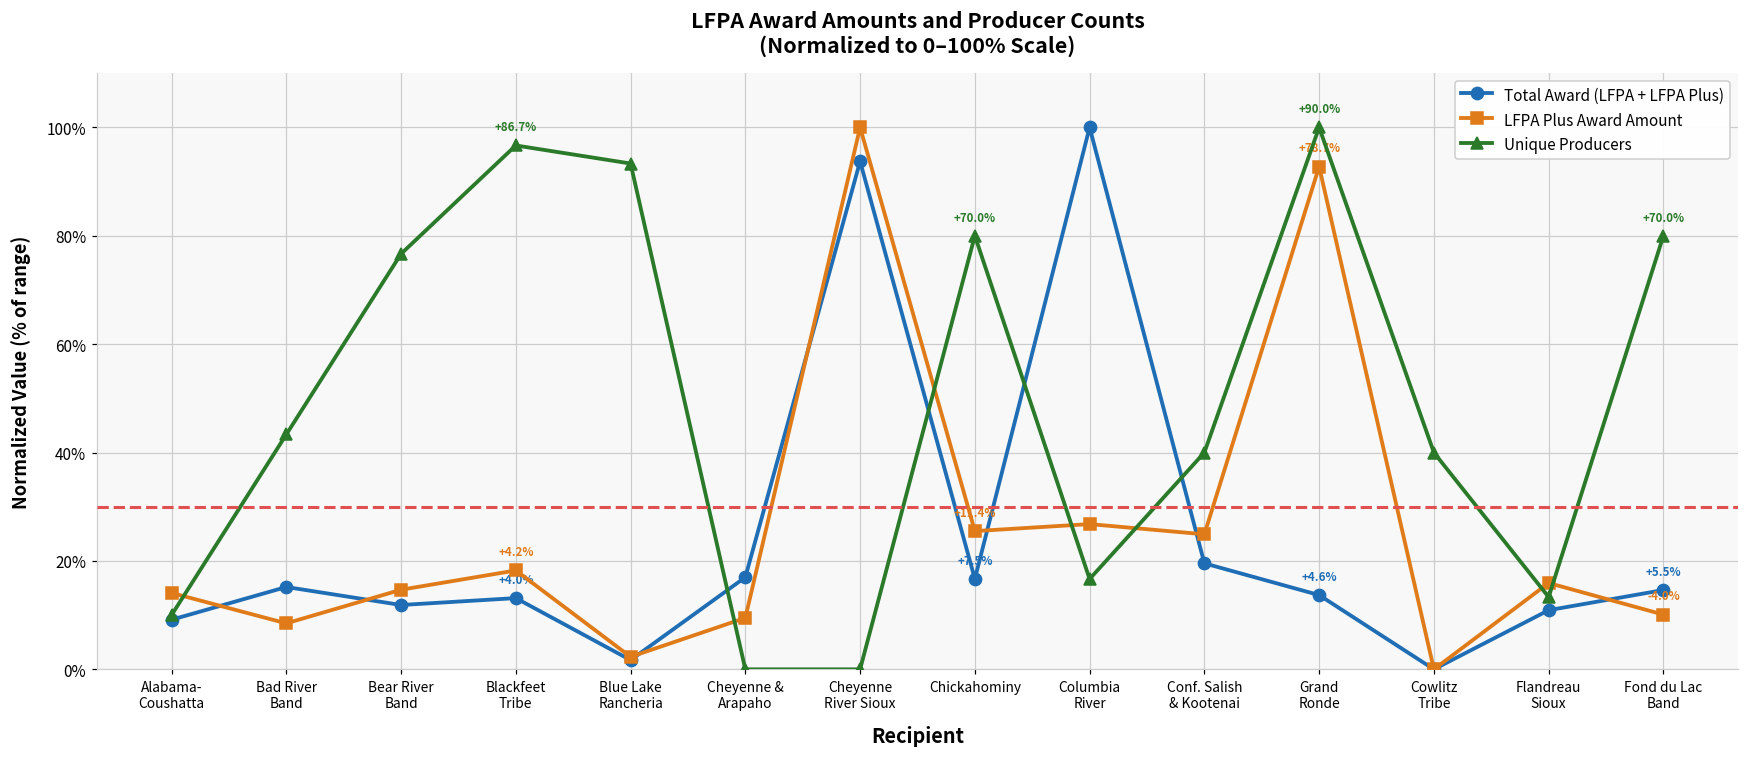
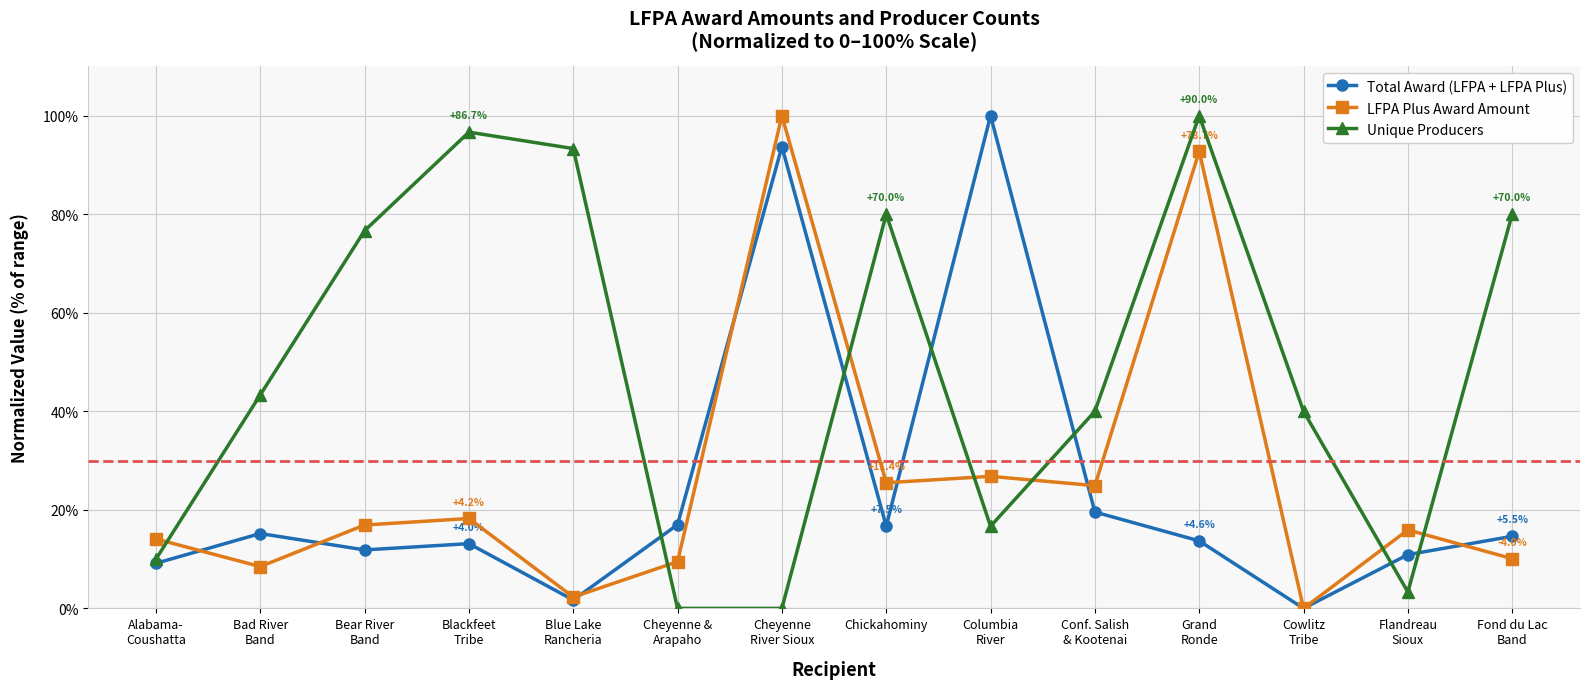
LFPA Plus Award Amount, Bear River Band: 15% -> 17%
Unique Producers, Flandreau Sioux: 13% -> 3%
